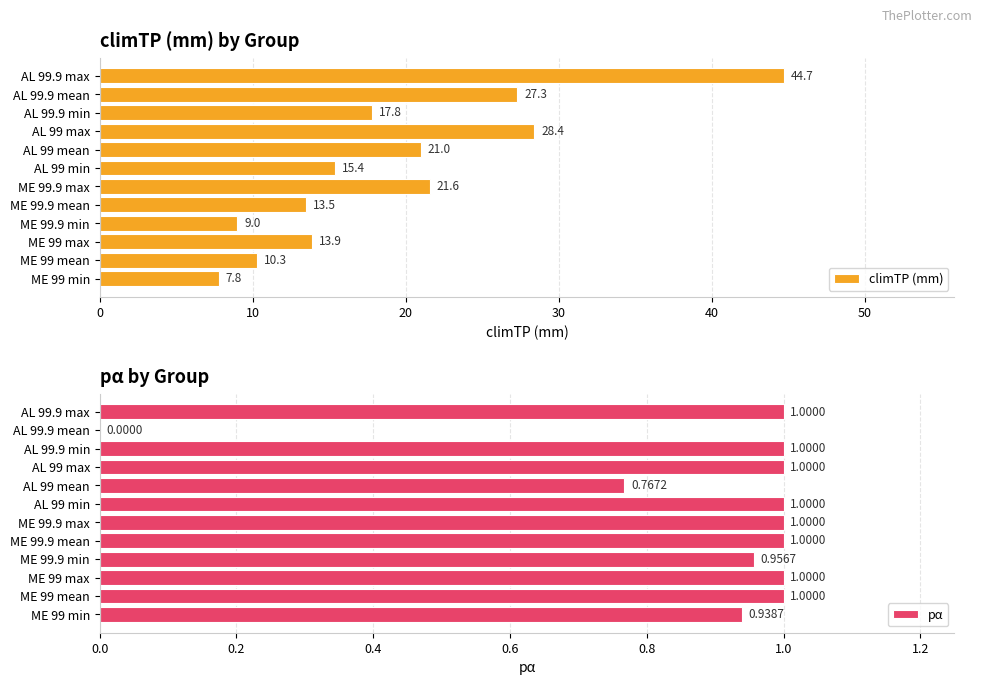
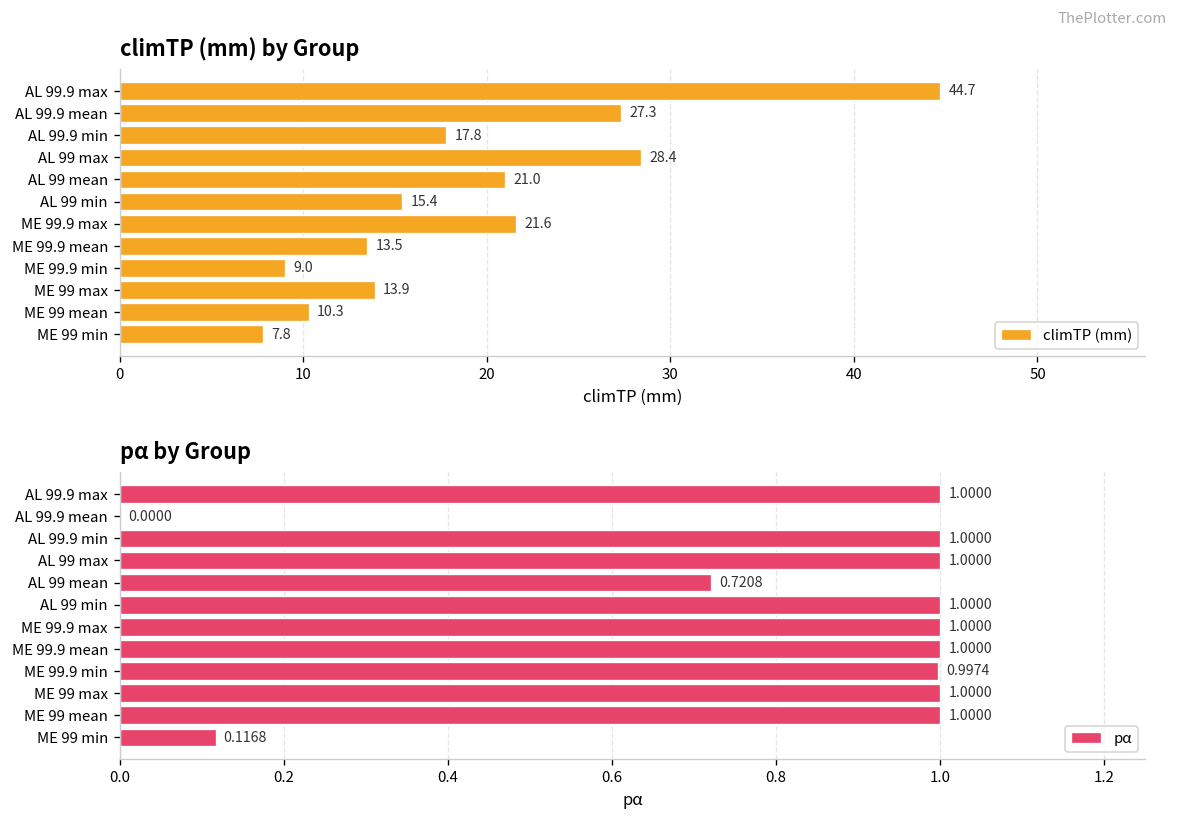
pα by Group, AL 99 mean: 0.7672 -> 0.7208
pα by Group, ME 99.9 min: 0.9567 -> 0.9974
pα by Group, ME 99 min: 0.9387 -> 0.1168
